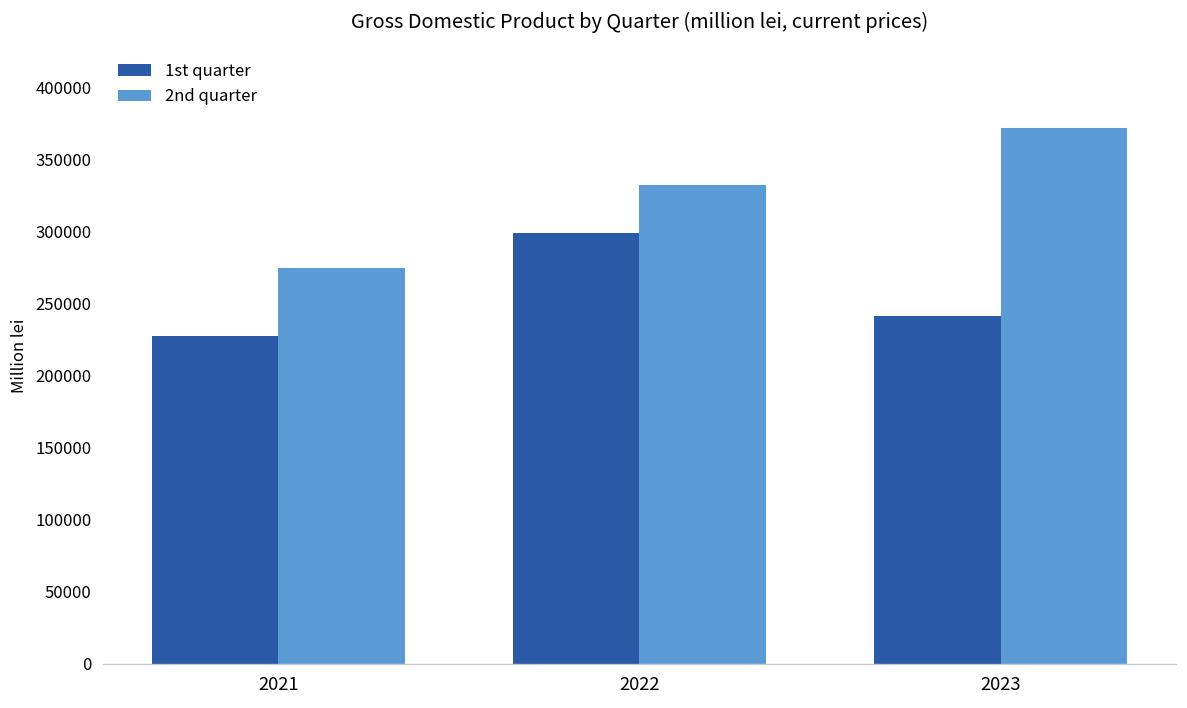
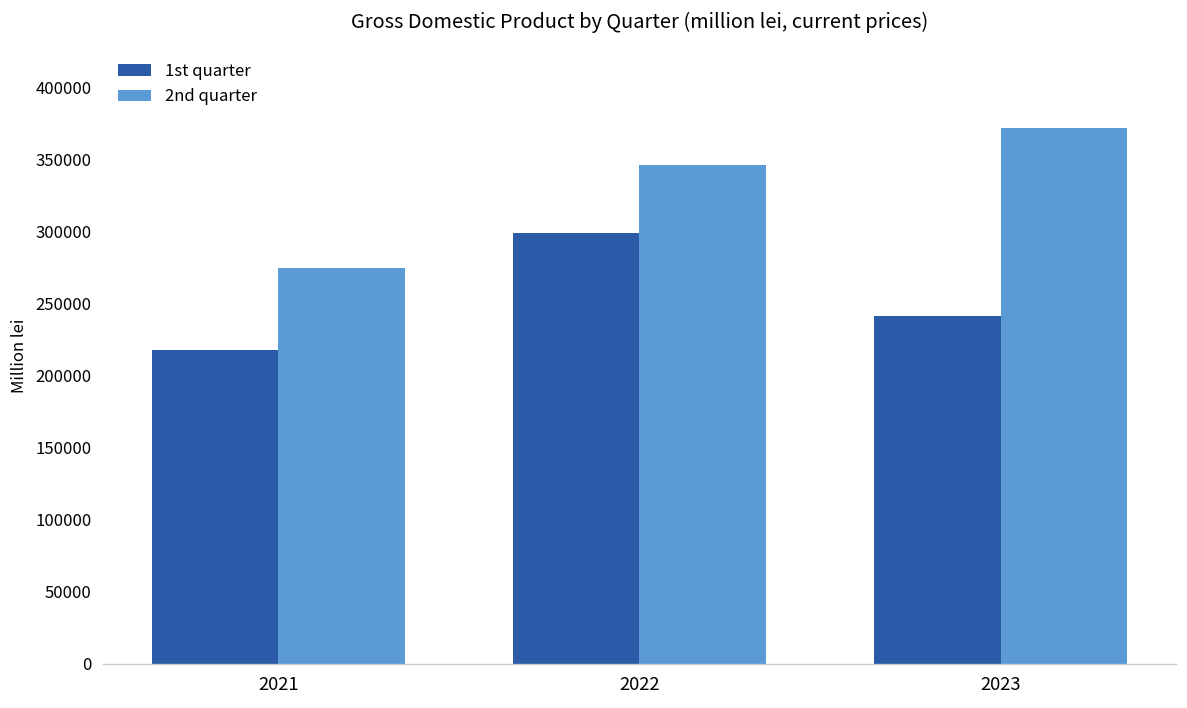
1st quarter, 2021: 227000 -> 218000
2nd quarter, 2022: 332000 -> 346000
